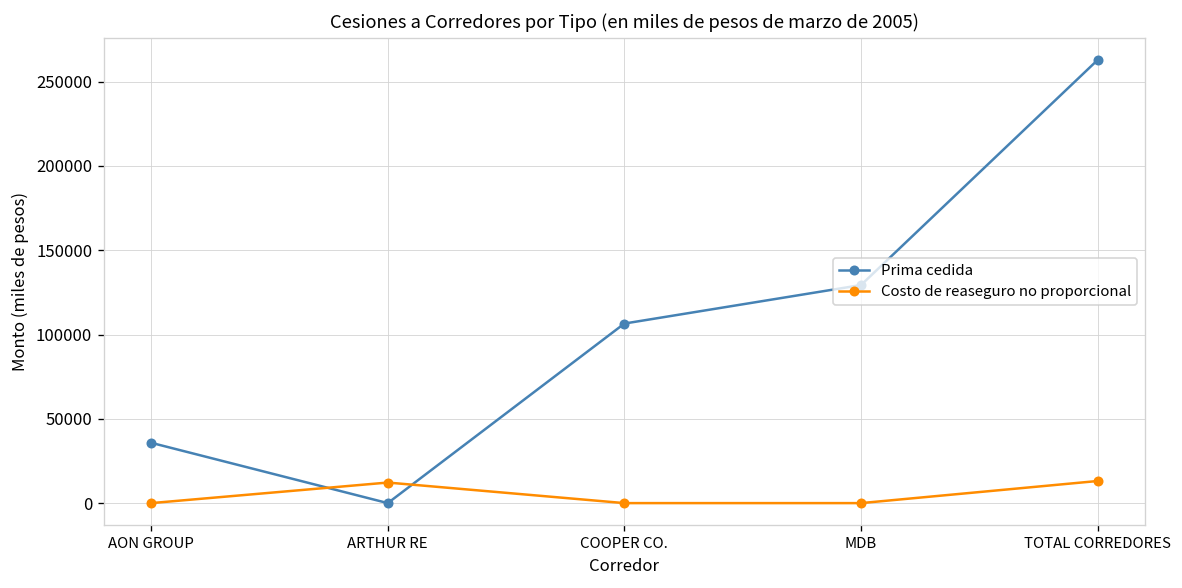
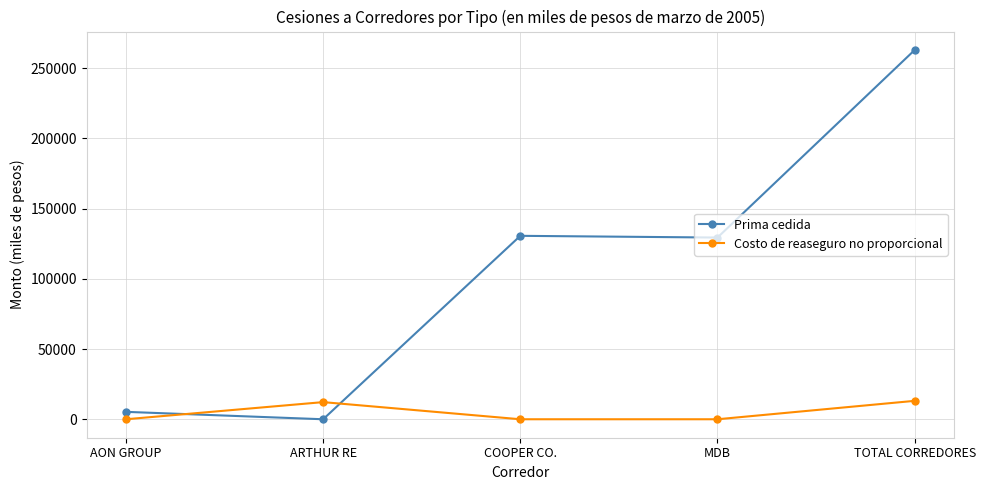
Prima cedida, AON GROUP: 36000 -> 5000
Prima cedida, COOPER CO.: 107000 -> 131000
